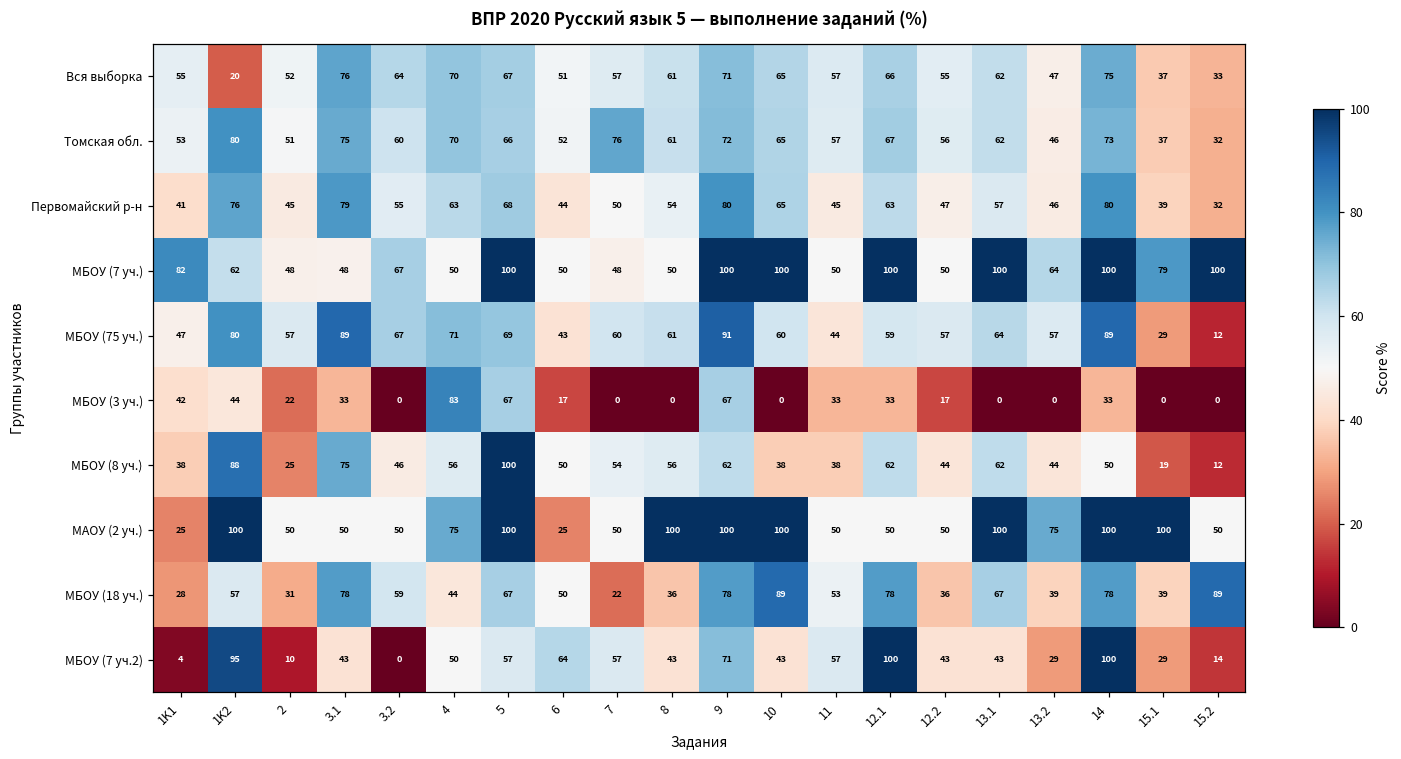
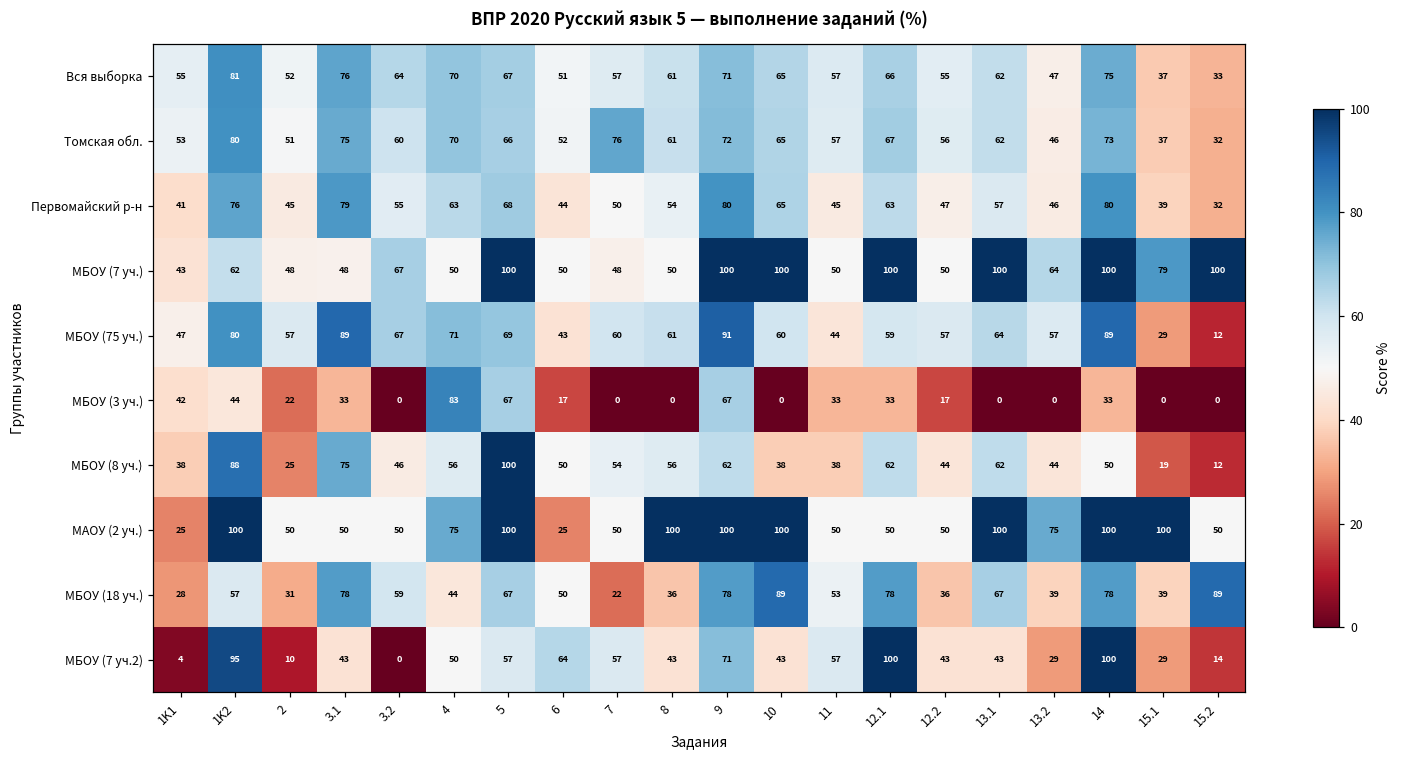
Вся выборка, 1K2: 20 -> 81
МБОУ (7 уч.), 1K1: 82 -> 43
